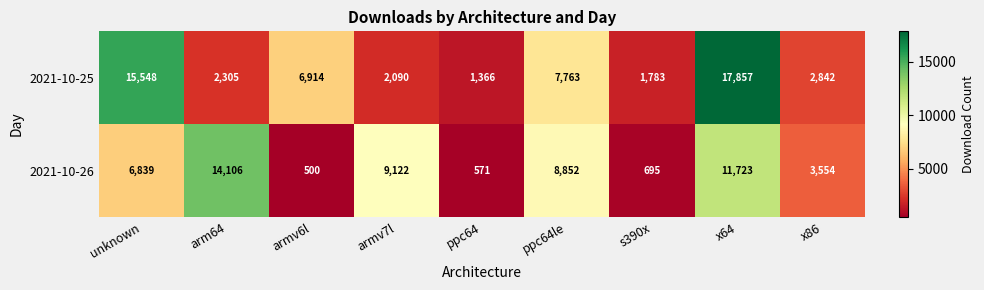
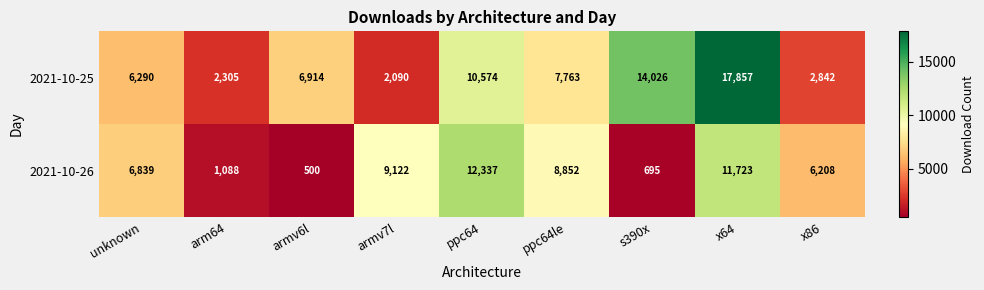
2021-10-25, unknown: 15,548 -> 6,290
2021-10-25, ppc64: 1,366 -> 10,574
2021-10-25, s390x: 1,783 -> 14,026
2021-10-26, arm64: 14,106 -> 1,088
2021-10-26, ppc64: 571 -> 12,337
2021-10-26, x86: 3,554 -> 6,208
